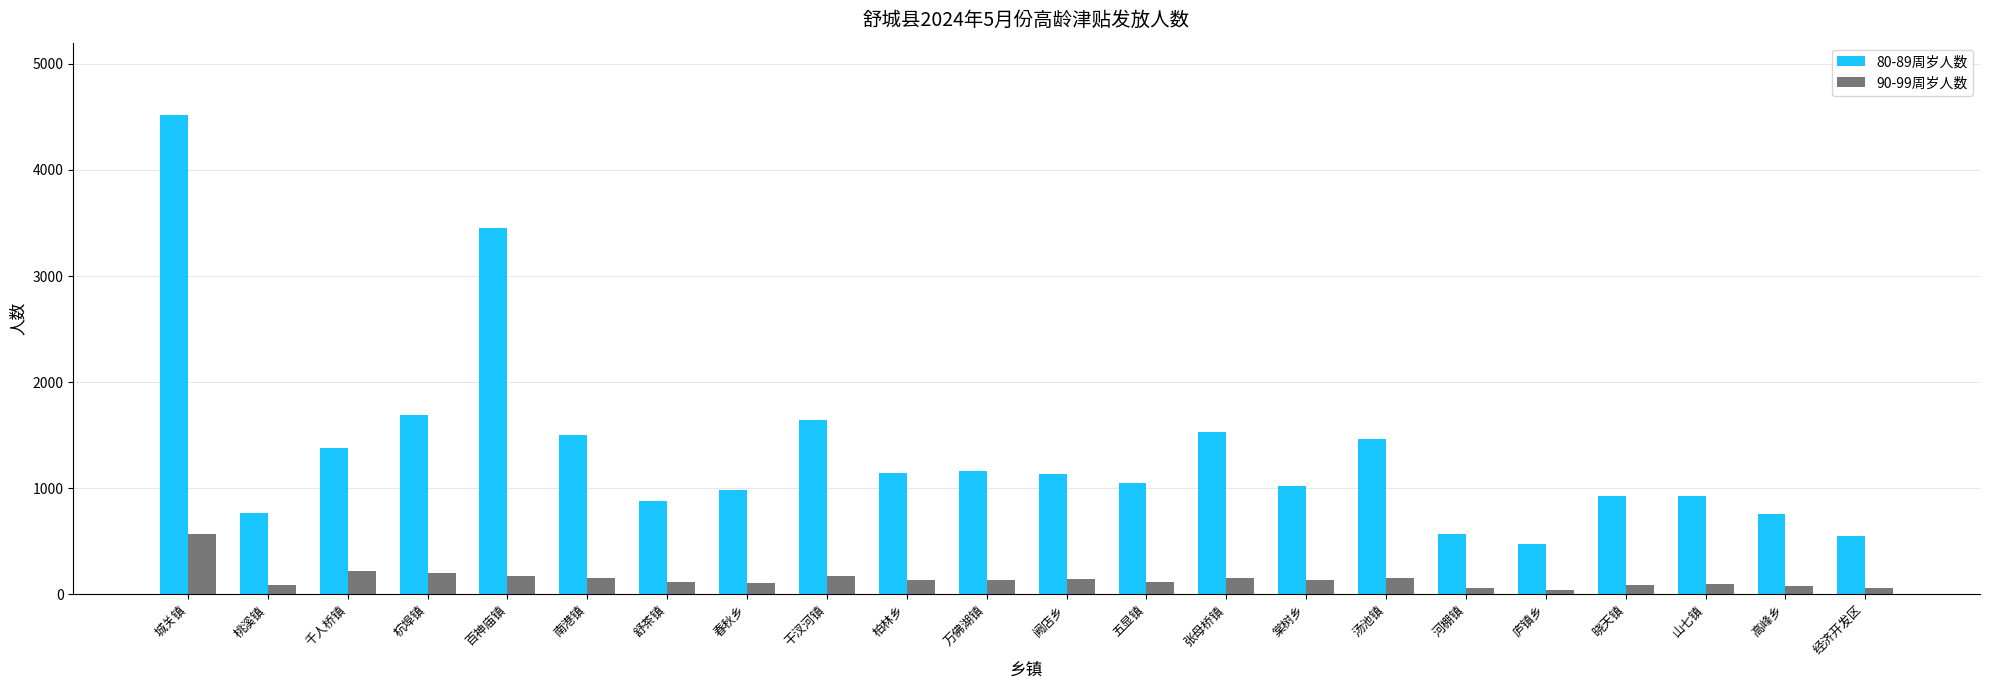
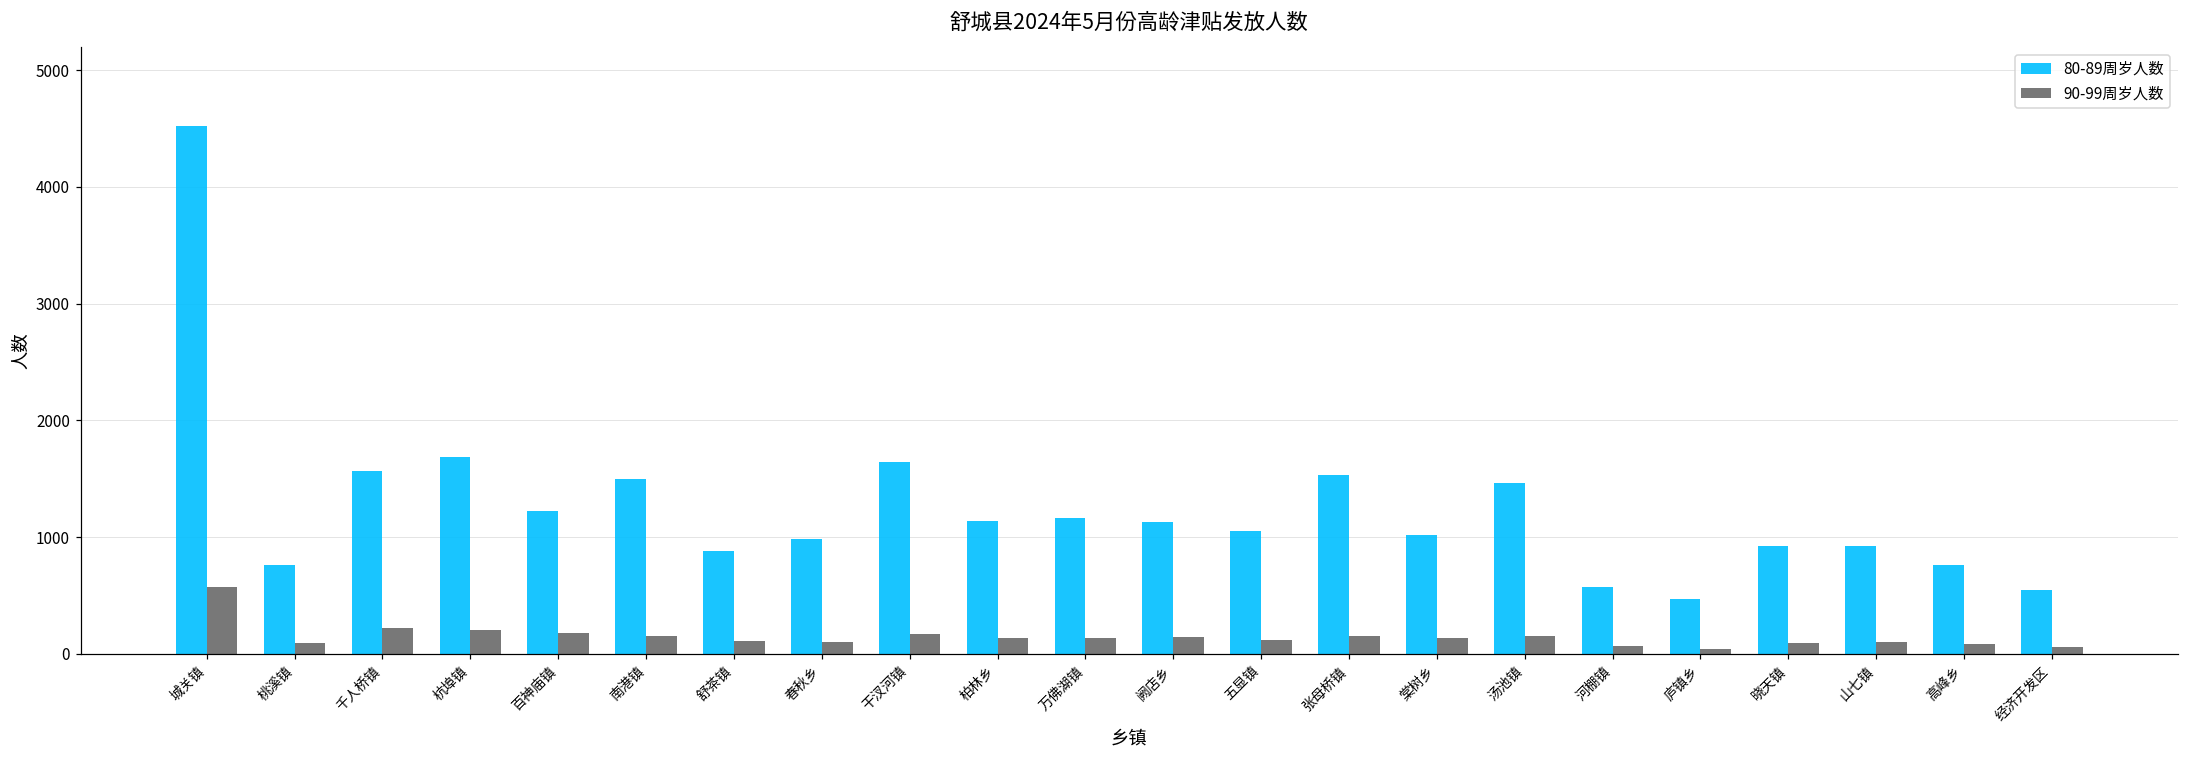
80-89周岁人数, 千人桥镇: 1380 -> 1570
80-89周岁人数, 百神庙镇: 3460 -> 1220
